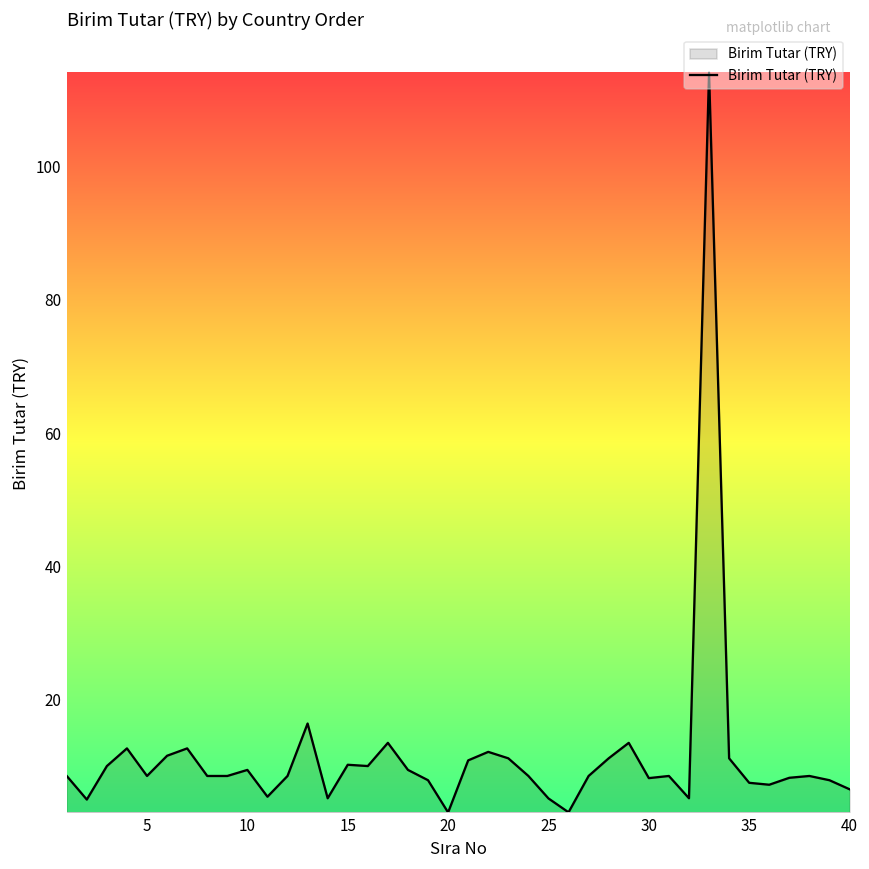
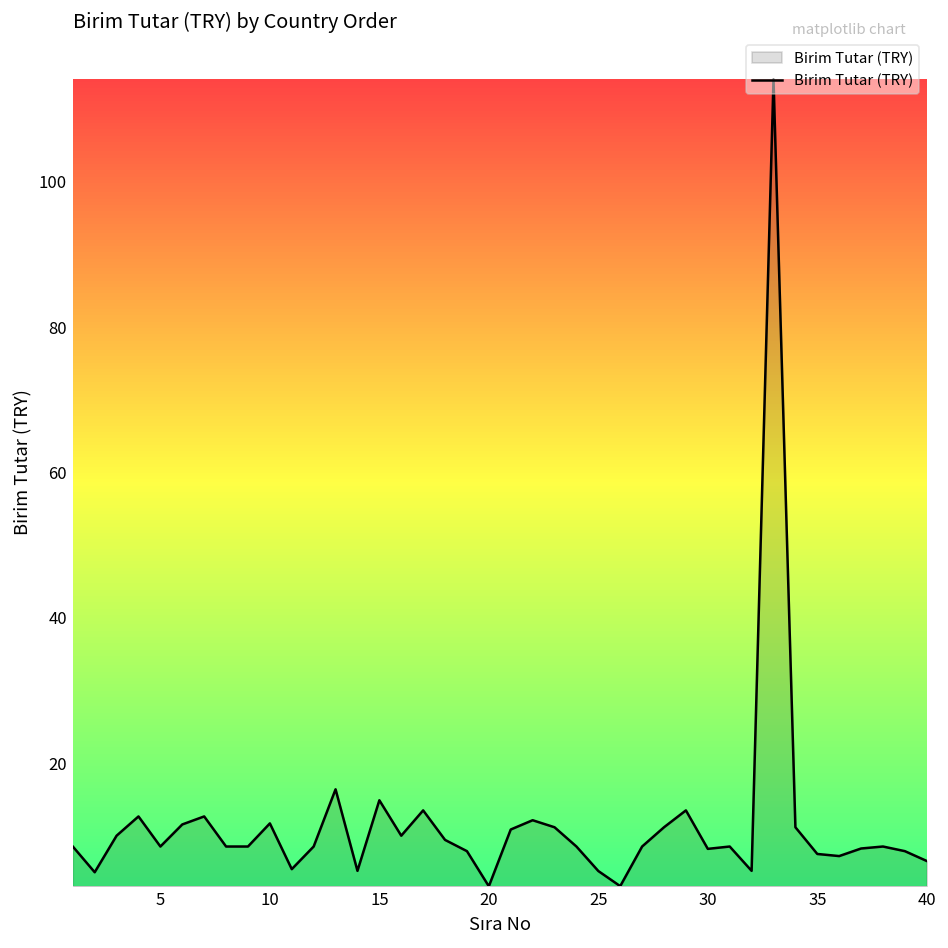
10: 9 -> 12
15: 10 -> 15
